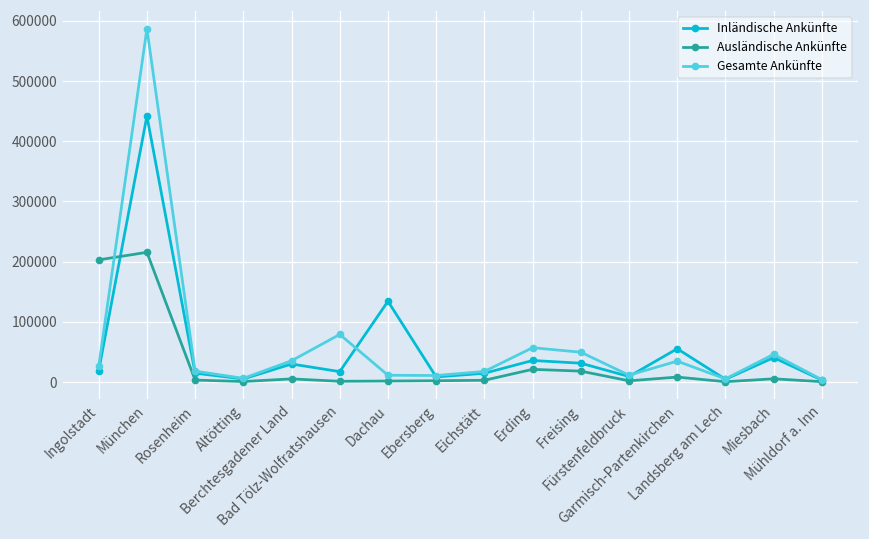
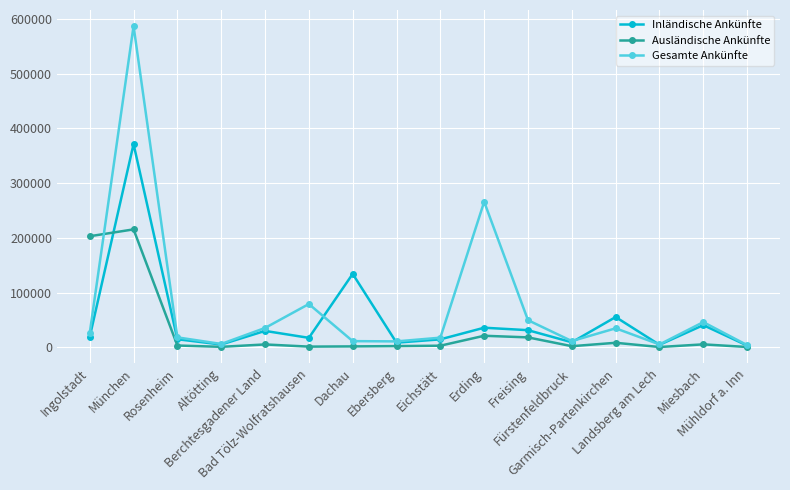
Inländische Ankünfte, München: 440000 -> 370000
Gesamte Ankünfte, Erding: 60000 -> 270000
